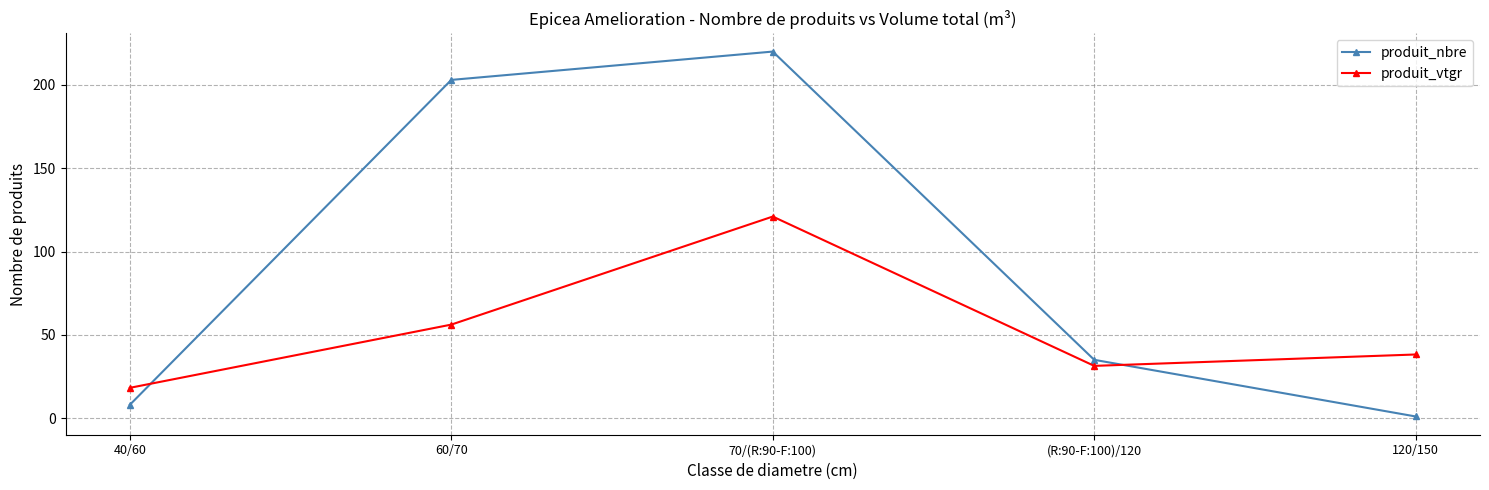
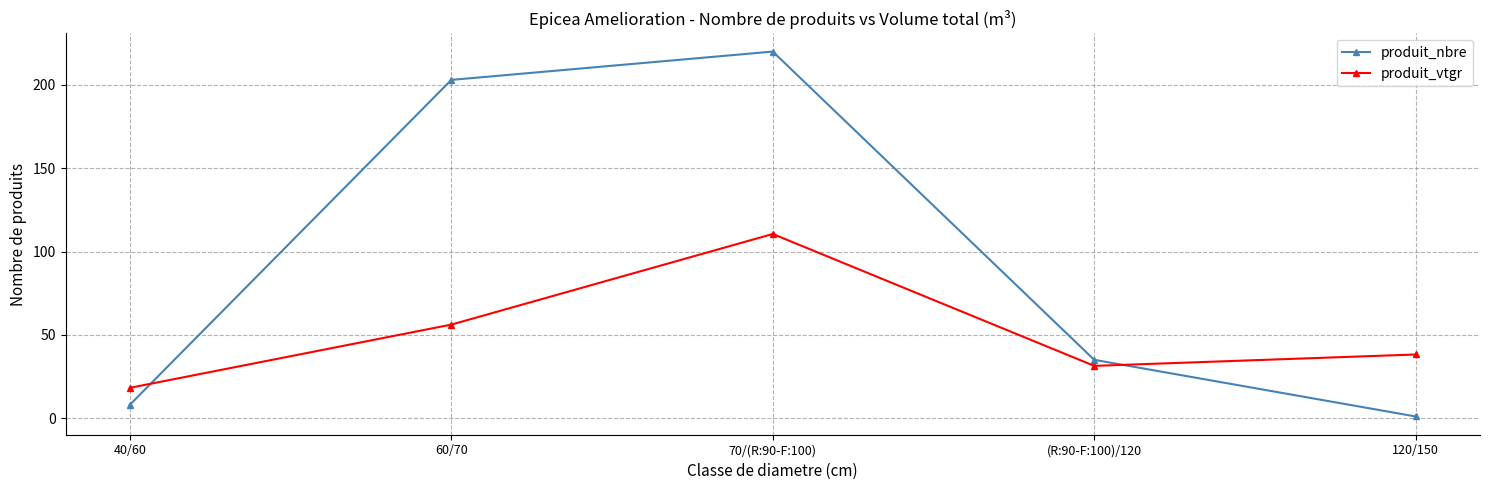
produit_vtgr, 70/(R:90-F:100): 121 -> 111
